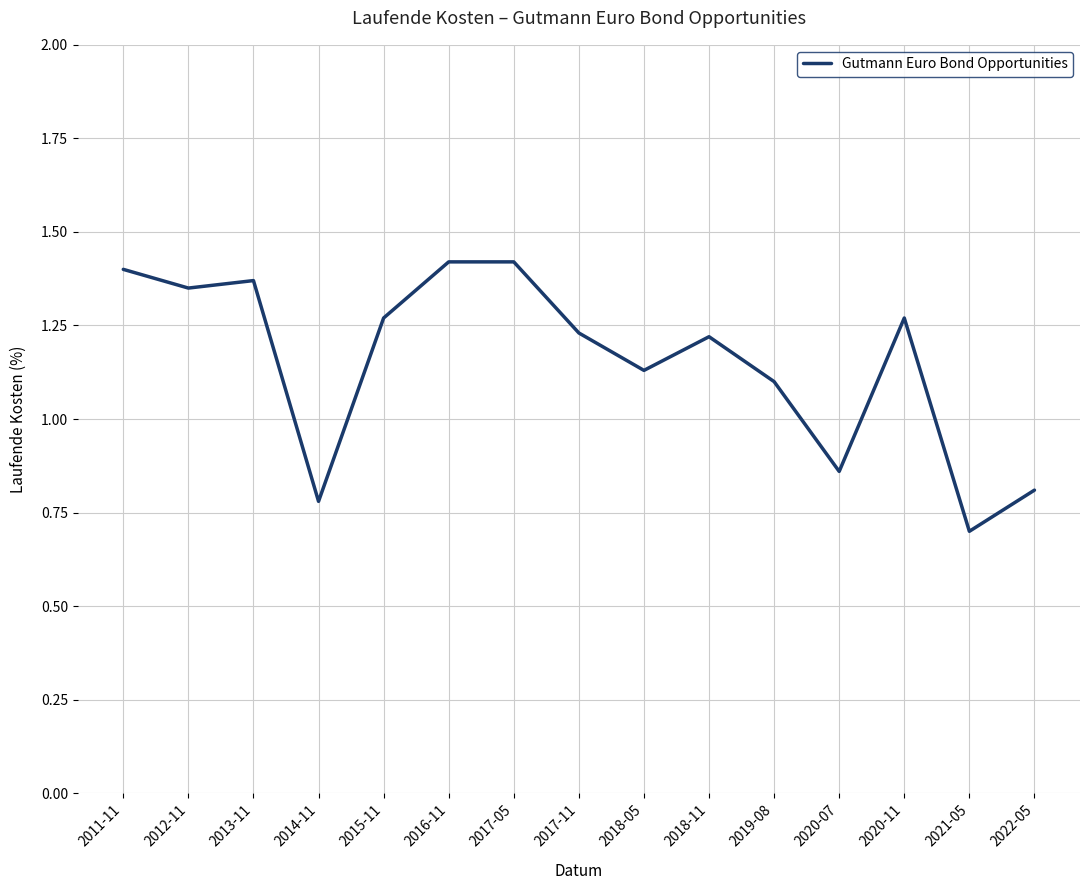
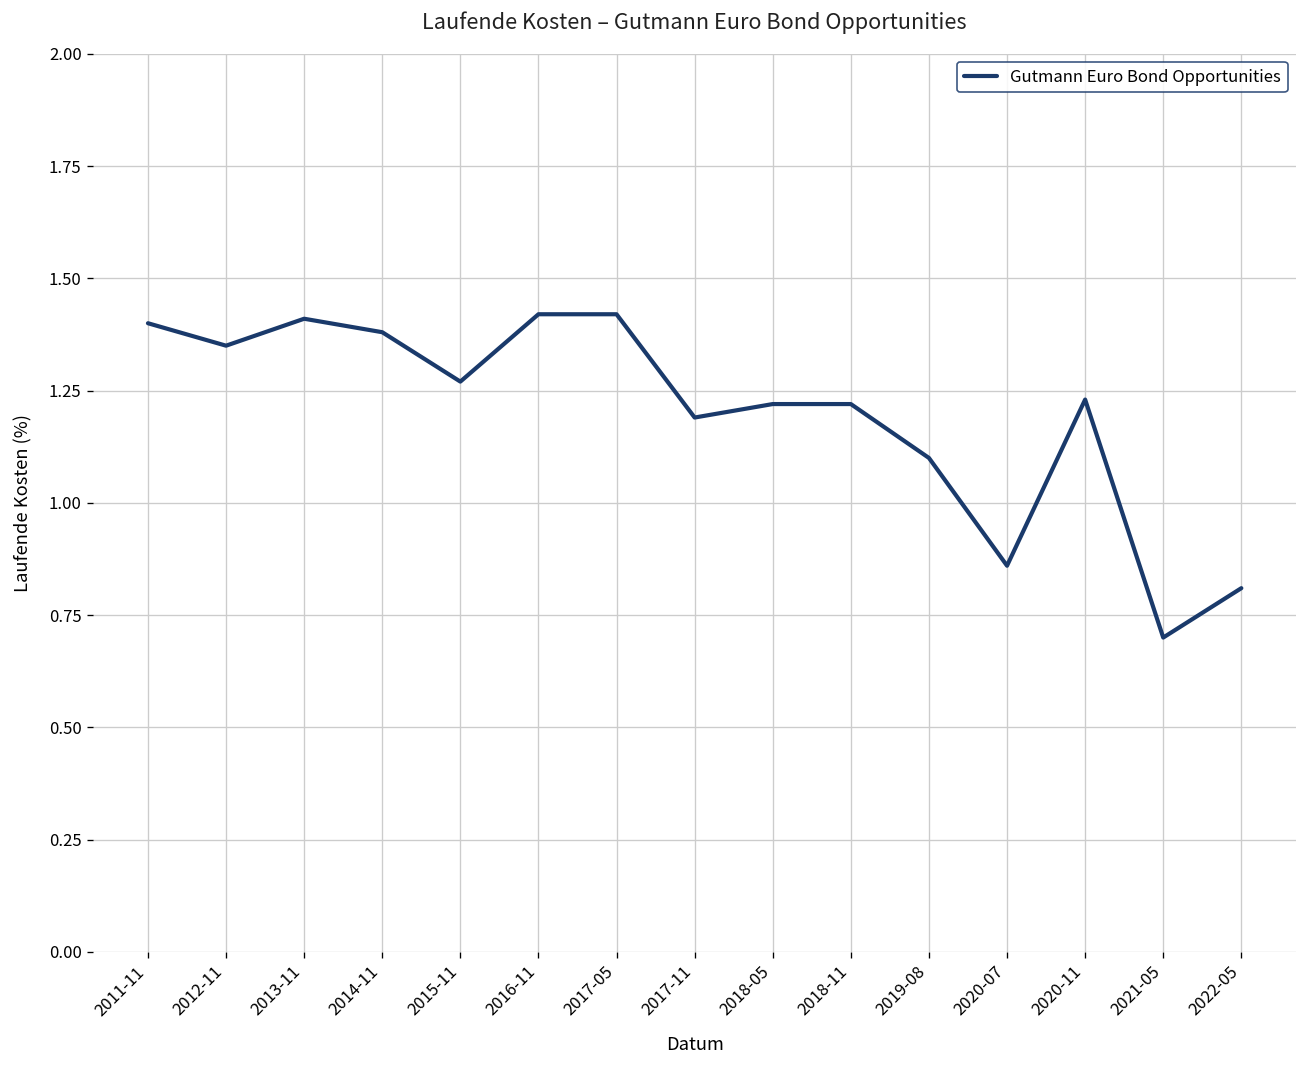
2013-11: 1.37 -> 1.41
2014-11: 0.78 -> 1.38
2017-11: 1.23 -> 1.19
2018-05: 1.13 -> 1.22
2020-11: 1.27 -> 1.23
